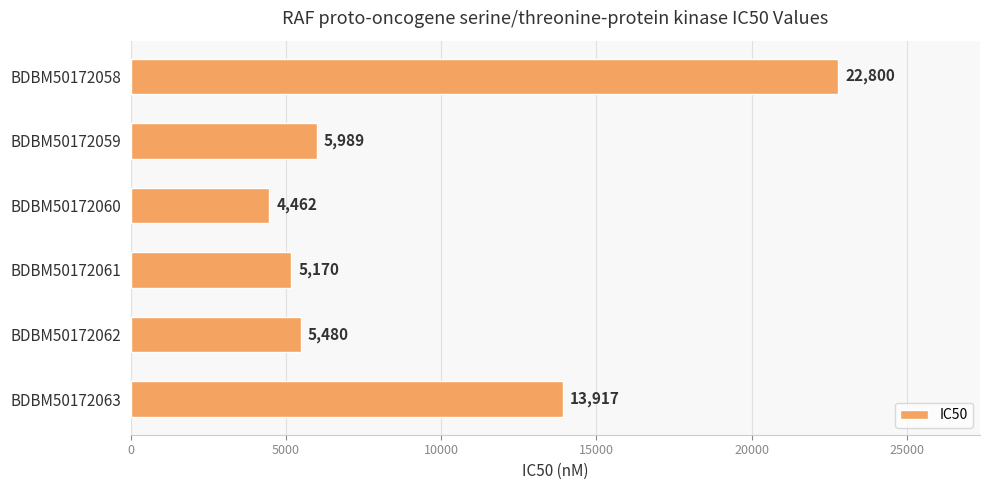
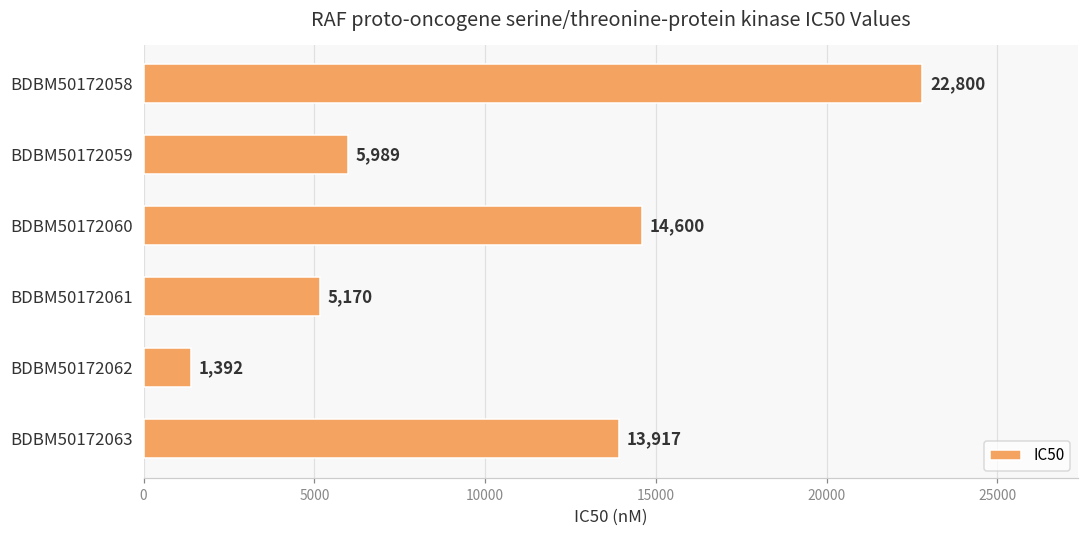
BDBM50172060: 4,462 -> 14,600
BDBM50172062: 5,480 -> 1,392
